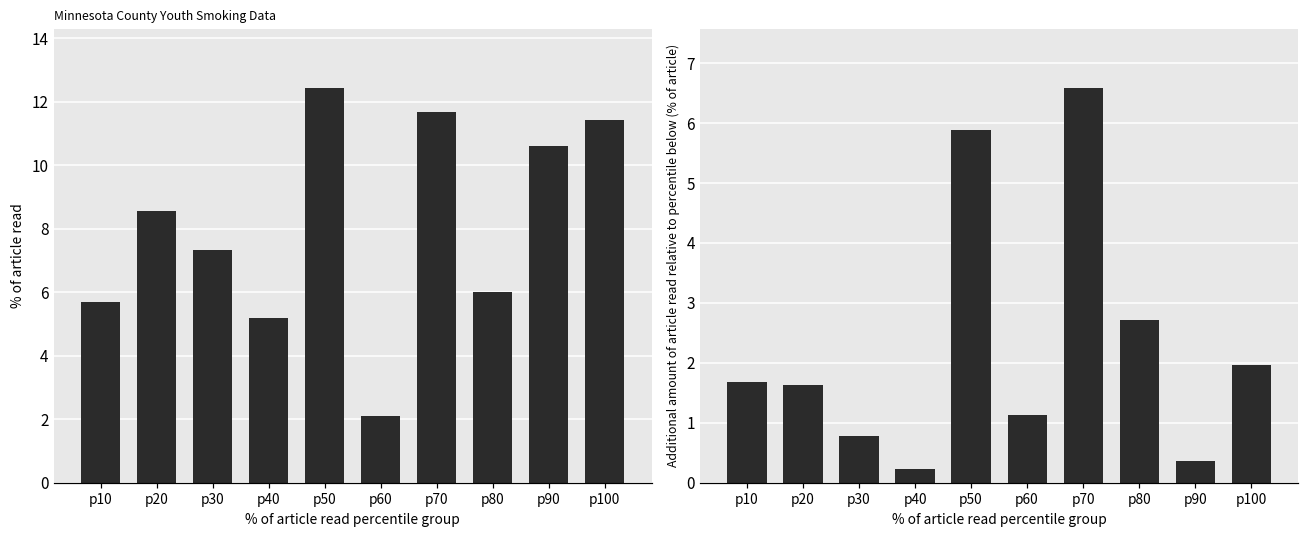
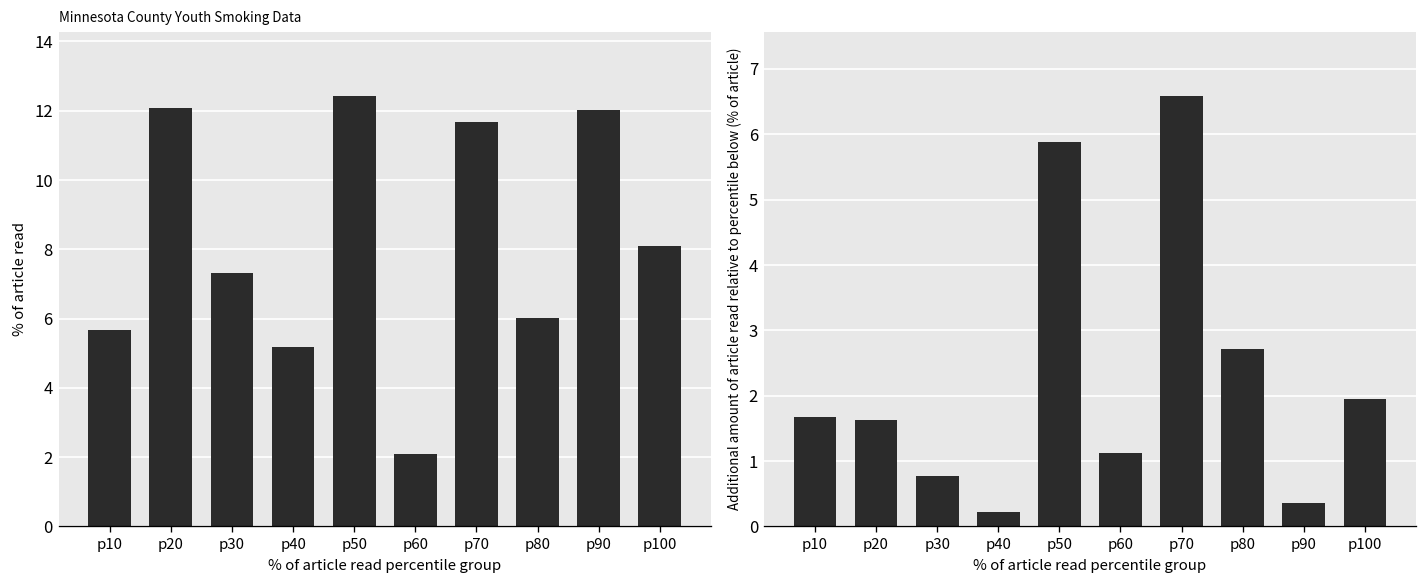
Minnesota County Youth Smoking Data, p20: 8.5 -> 12.1
Minnesota County Youth Smoking Data, p90: 10.6 -> 12.0
Minnesota County Youth Smoking Data, p100: 11.4 -> 8.1
